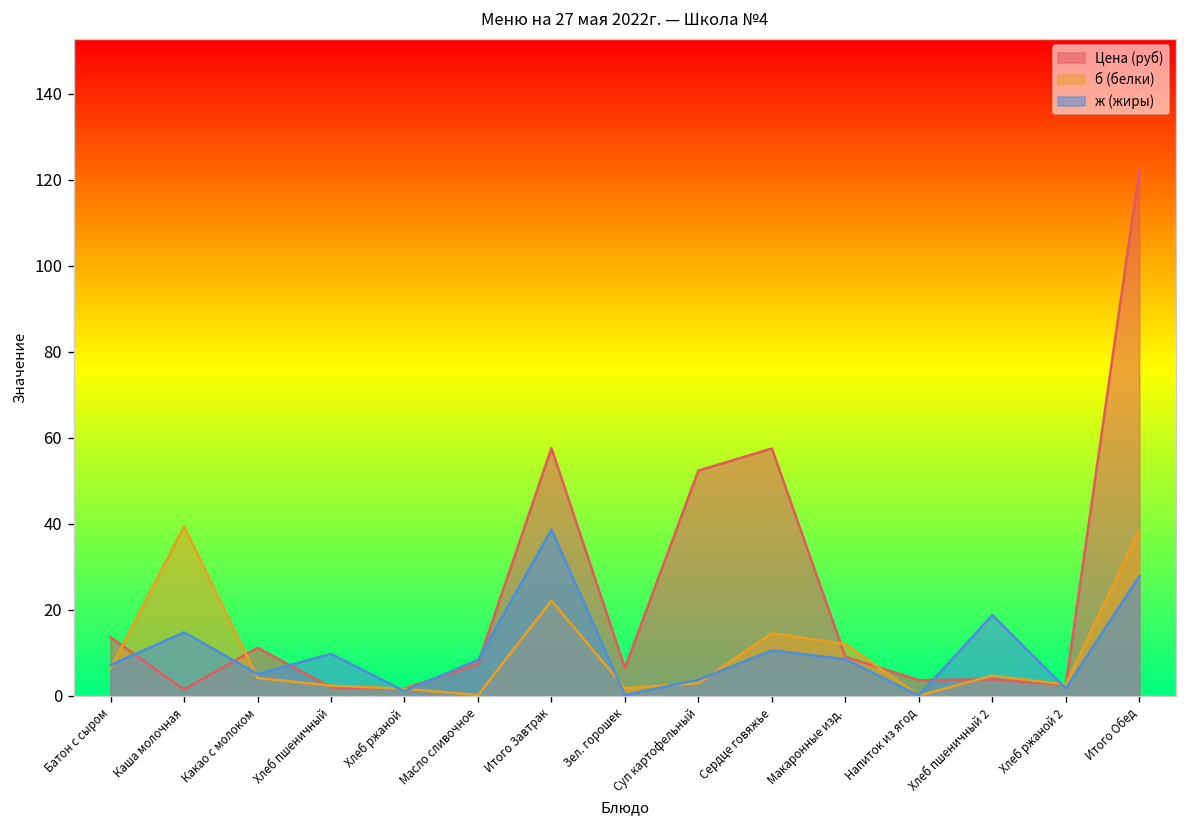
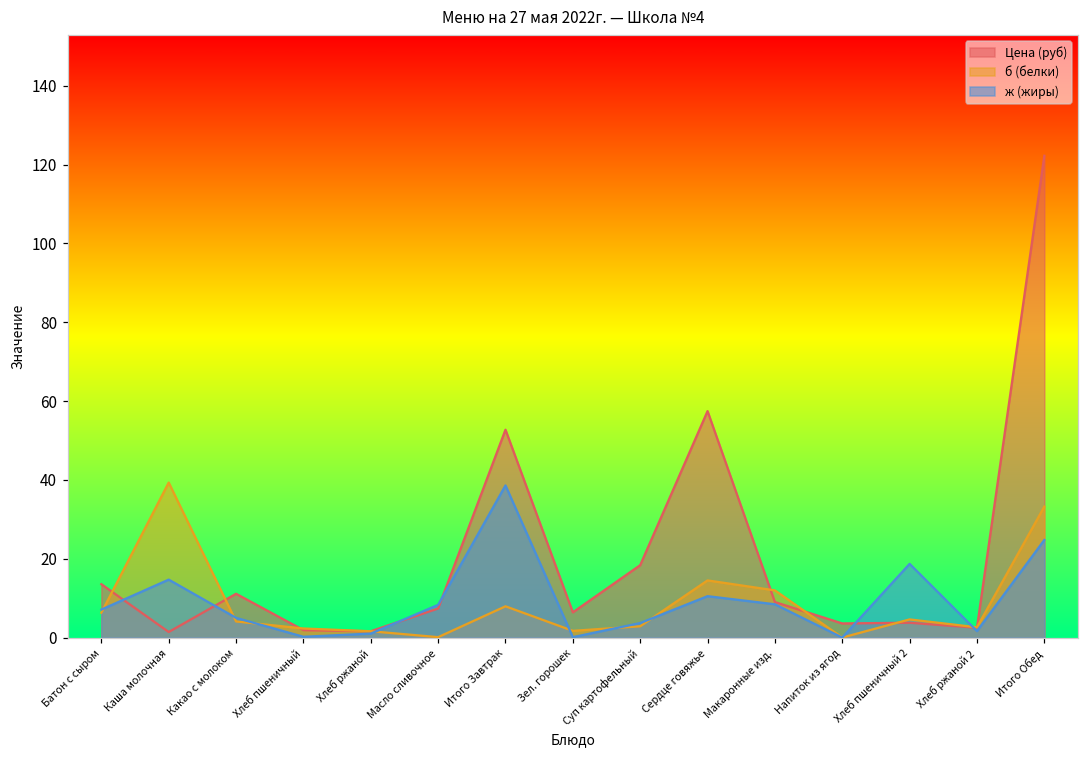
ж (жиры), Хлеб пшеничный: 10 -> 0
Цена (руб), Итого Завтрак: 58 -> 53
б (белки), Итого Завтрак: 22 -> 8
Цена (руб), Суп картофельный: 52 -> 18
б (белки), Итого Обед: 38 -> 33
ж (жиры), Итого Обед: 28 -> 25
